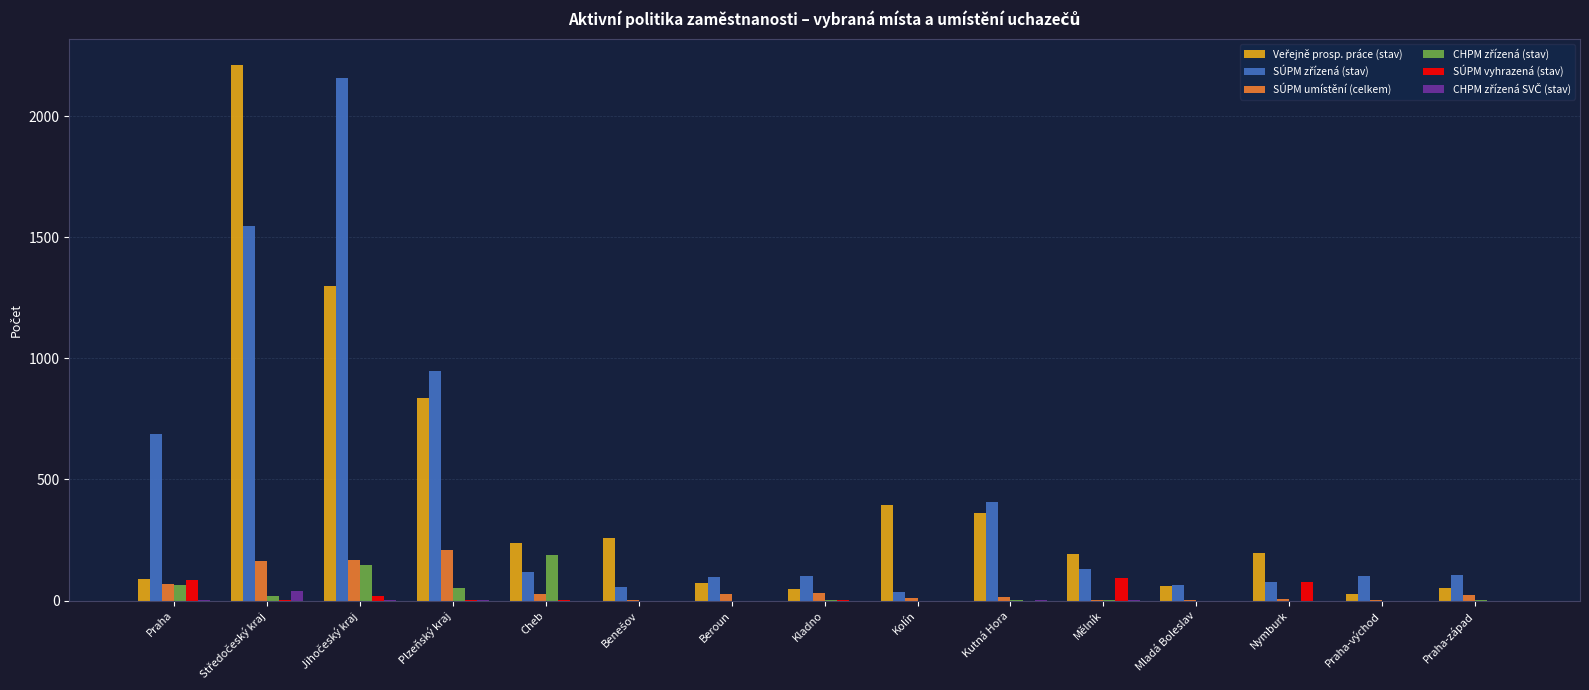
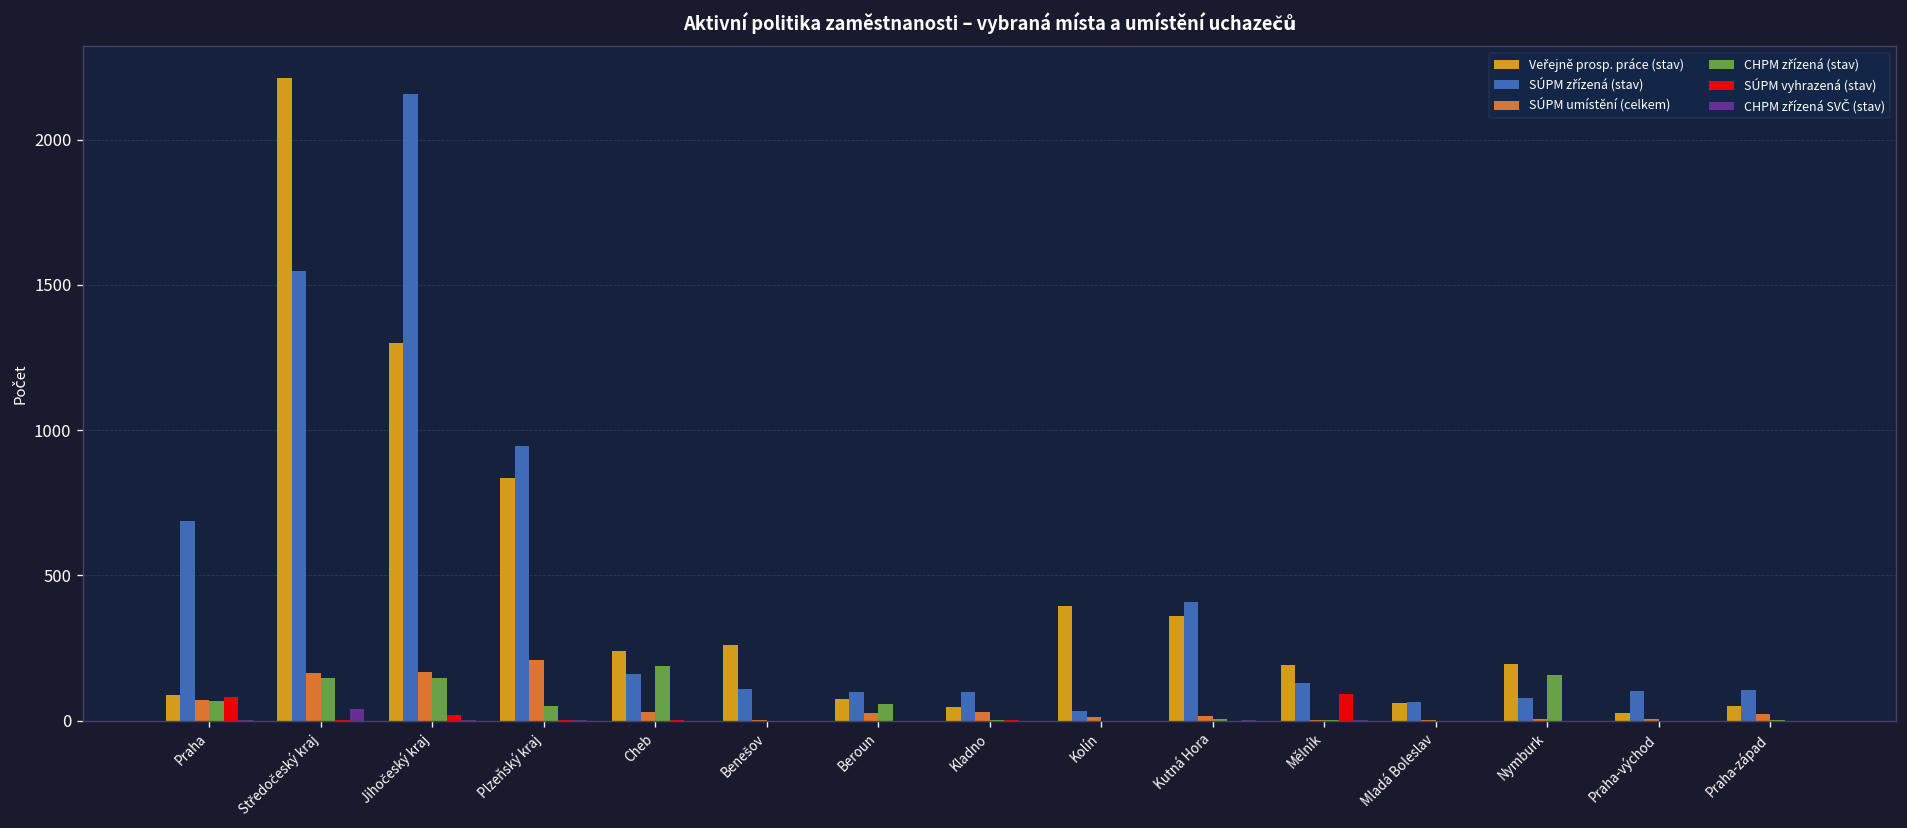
CHPM zřízená (stav), Středočeský kraj: 20 -> 150
SÚPM zřízená (stav), Cheb: 120 -> 160
SÚPM zřízená (stav), Benešov: 60 -> 110
CHPM zřízená (stav), Beroun: 0 -> 60
CHPM zřízená (stav), Nymburk: 0 -> 160
SÚPM vyhrazená (stav), Nymburk: 80 -> 0
